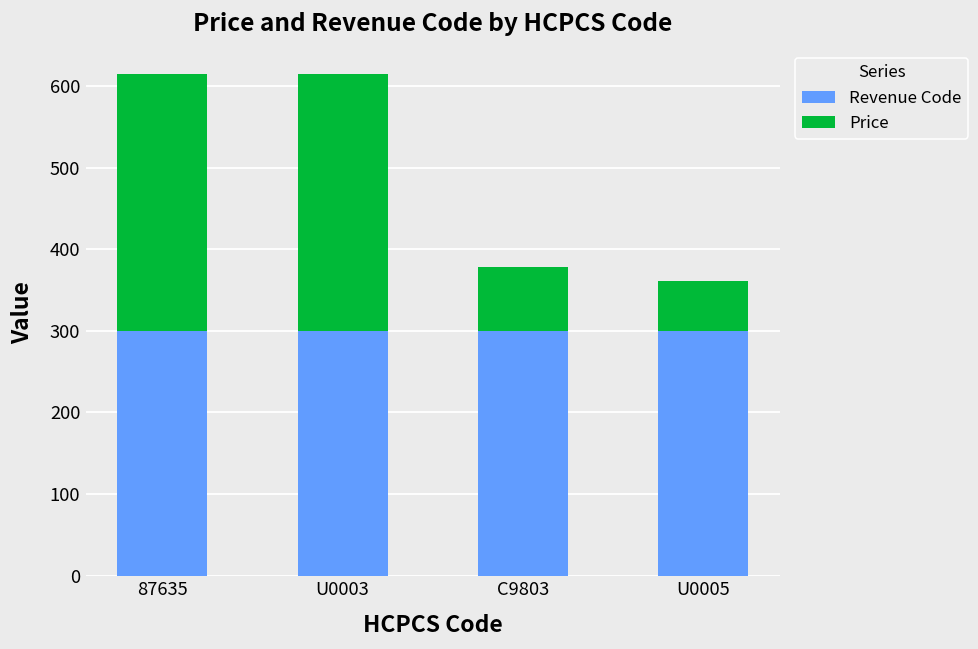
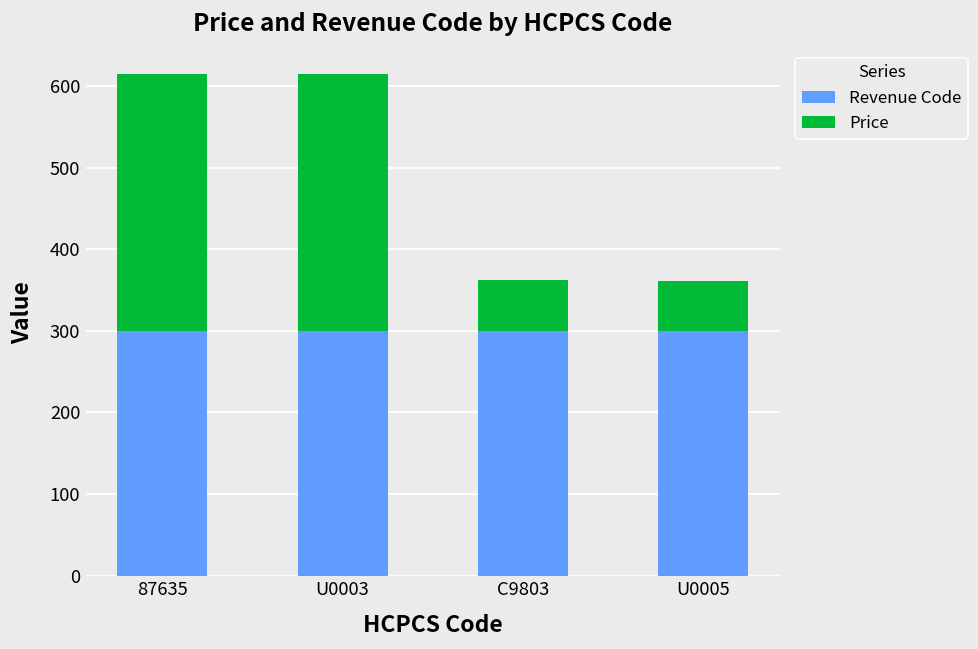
Price, C9803: 80 -> 60
